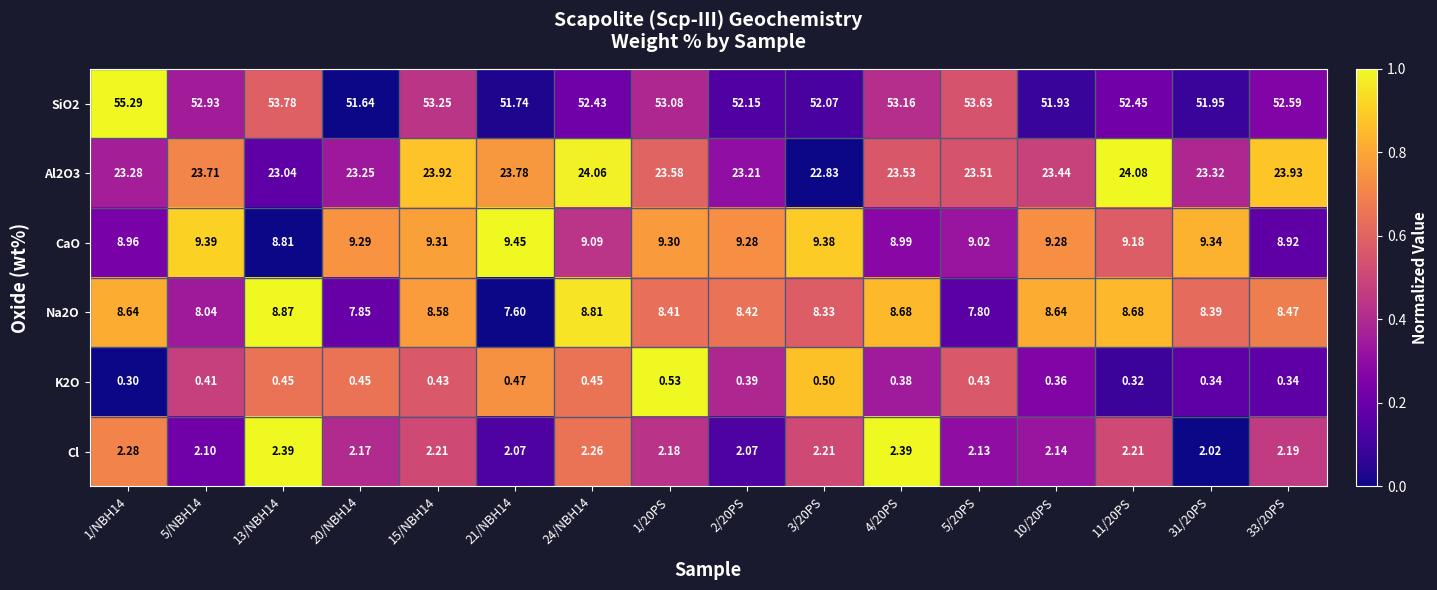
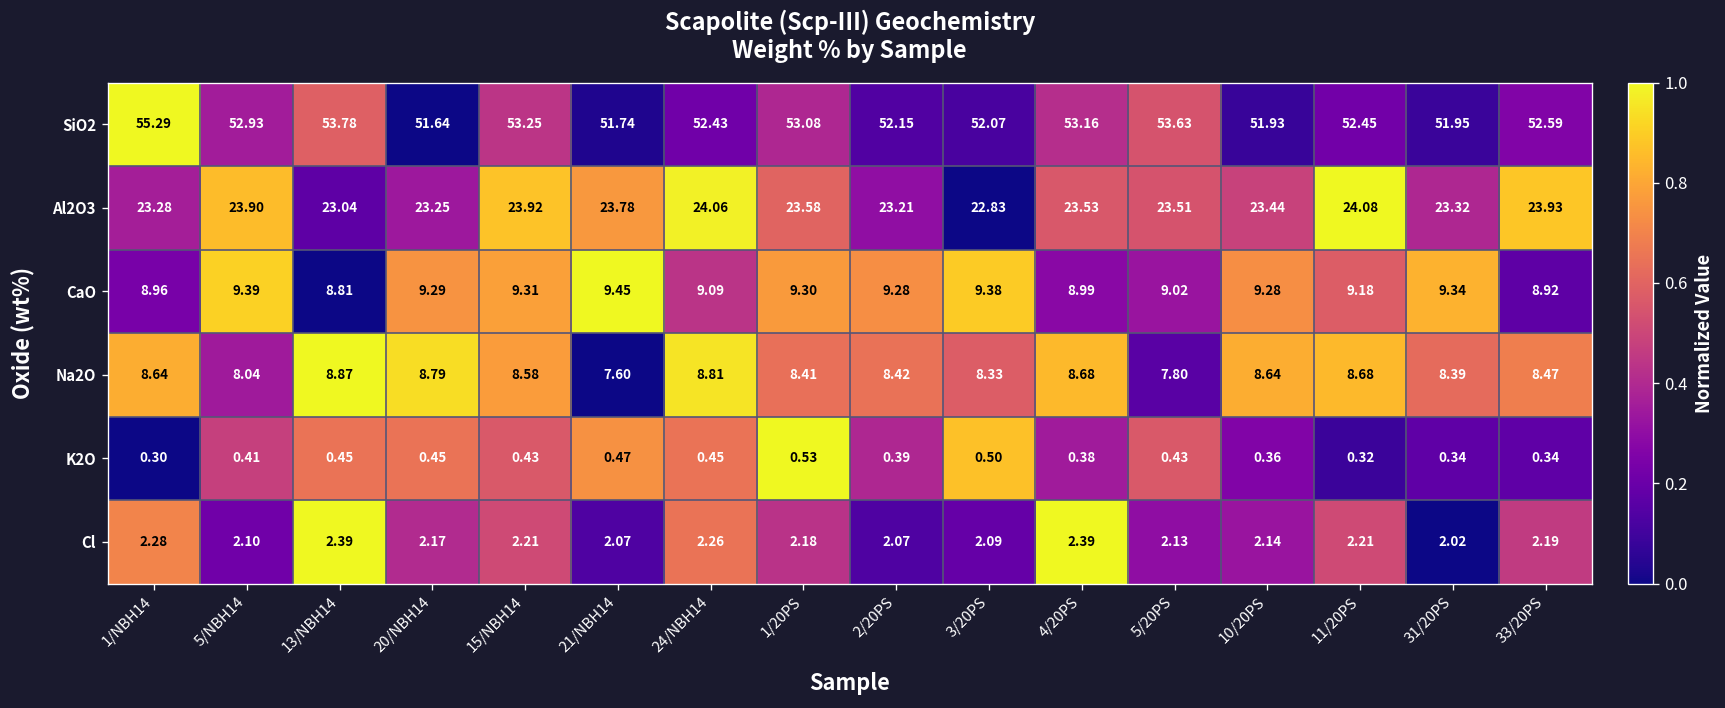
Al2O3, 5/NBH14: 23.71 -> 23.90
Na2O, 20/NBH14: 7.85 -> 8.79
Cl, 3/20PS: 2.21 -> 2.09
